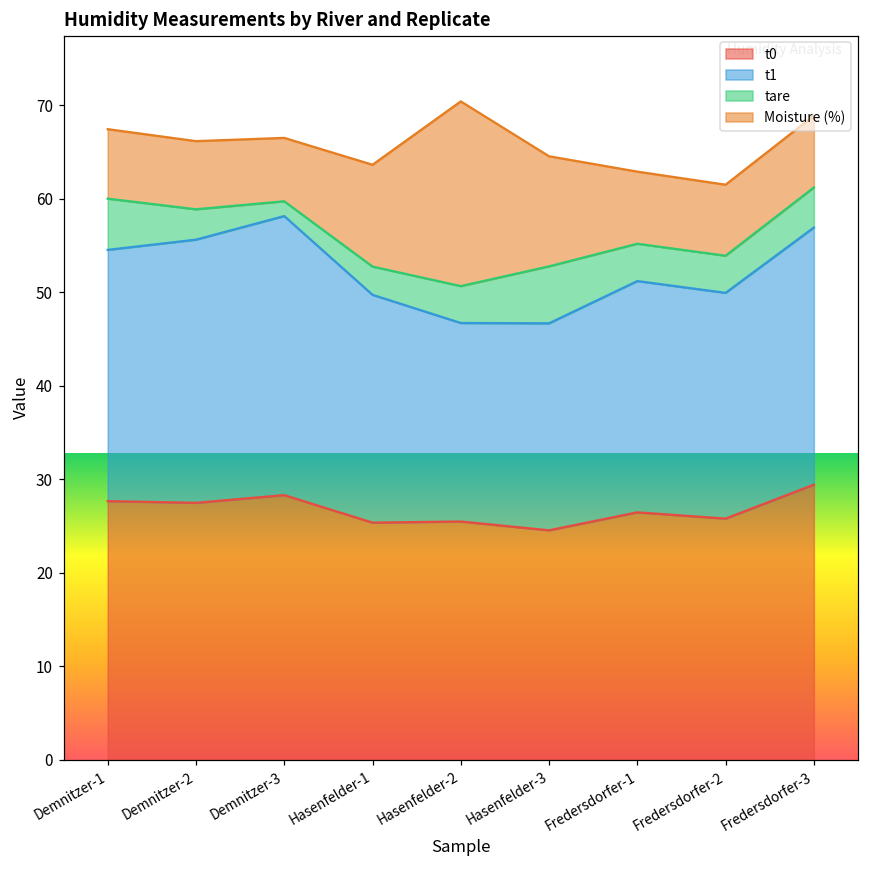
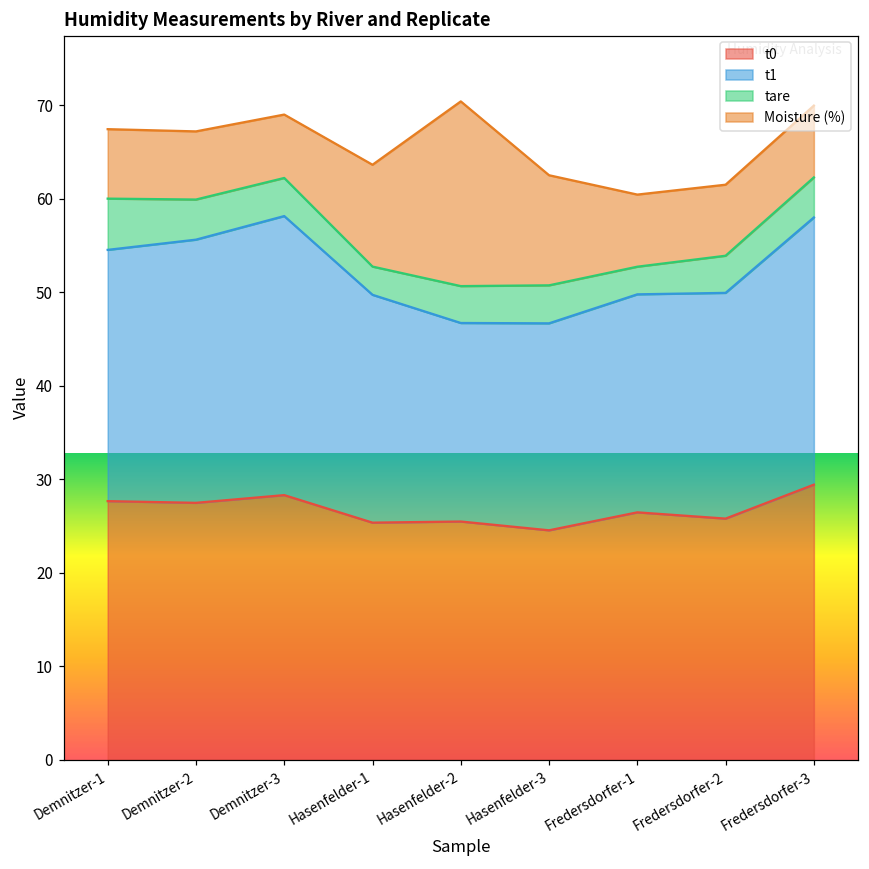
tare, Demnitzer-2: 3 -> 4
tare, Demnitzer-3: 2 -> 4
tare, Hasenfelder-3: 6 -> 4
t1, Fredersdorfer-1: 25 -> 23
tare, Fredersdorfer-1: 4 -> 3
t1, Fredersdorfer-3: 28 -> 29
